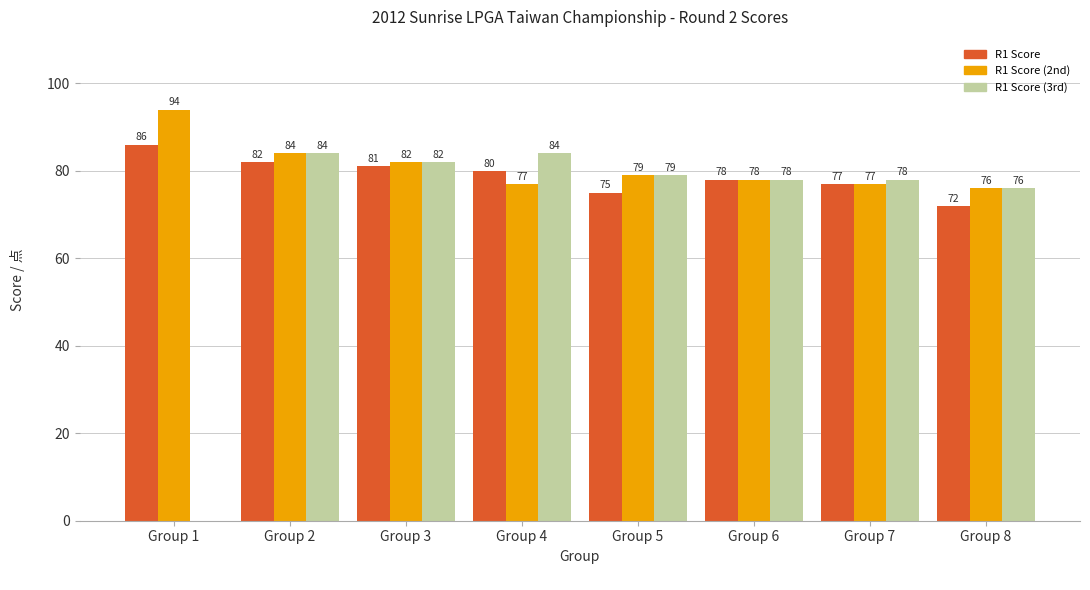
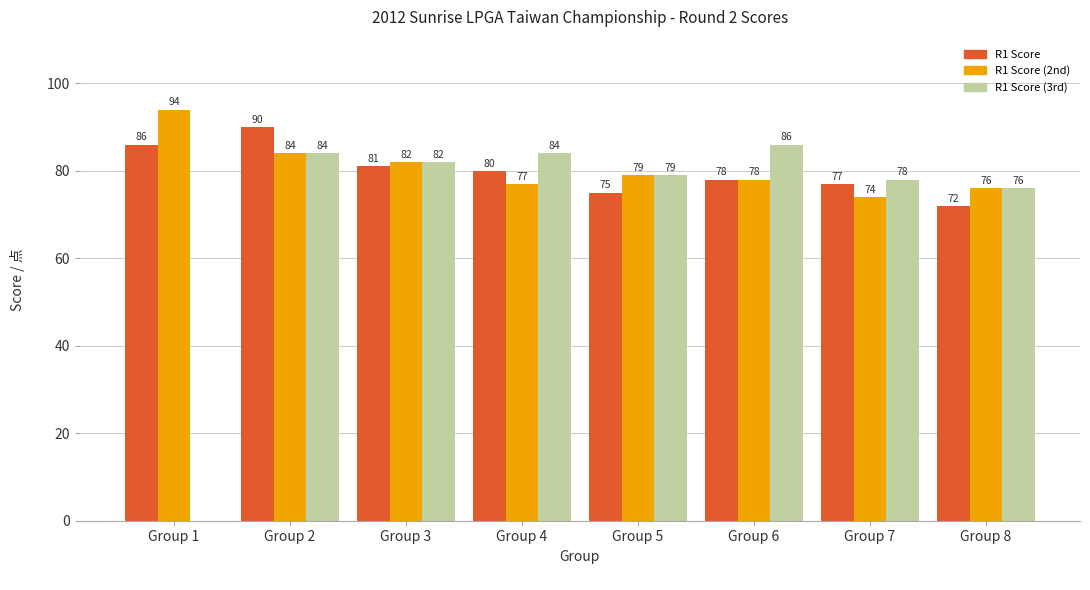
R1 Score, Group 2: 82 -> 90
R1 Score (3rd), Group 6: 78 -> 86
R1 Score (2nd), Group 7: 77 -> 74
